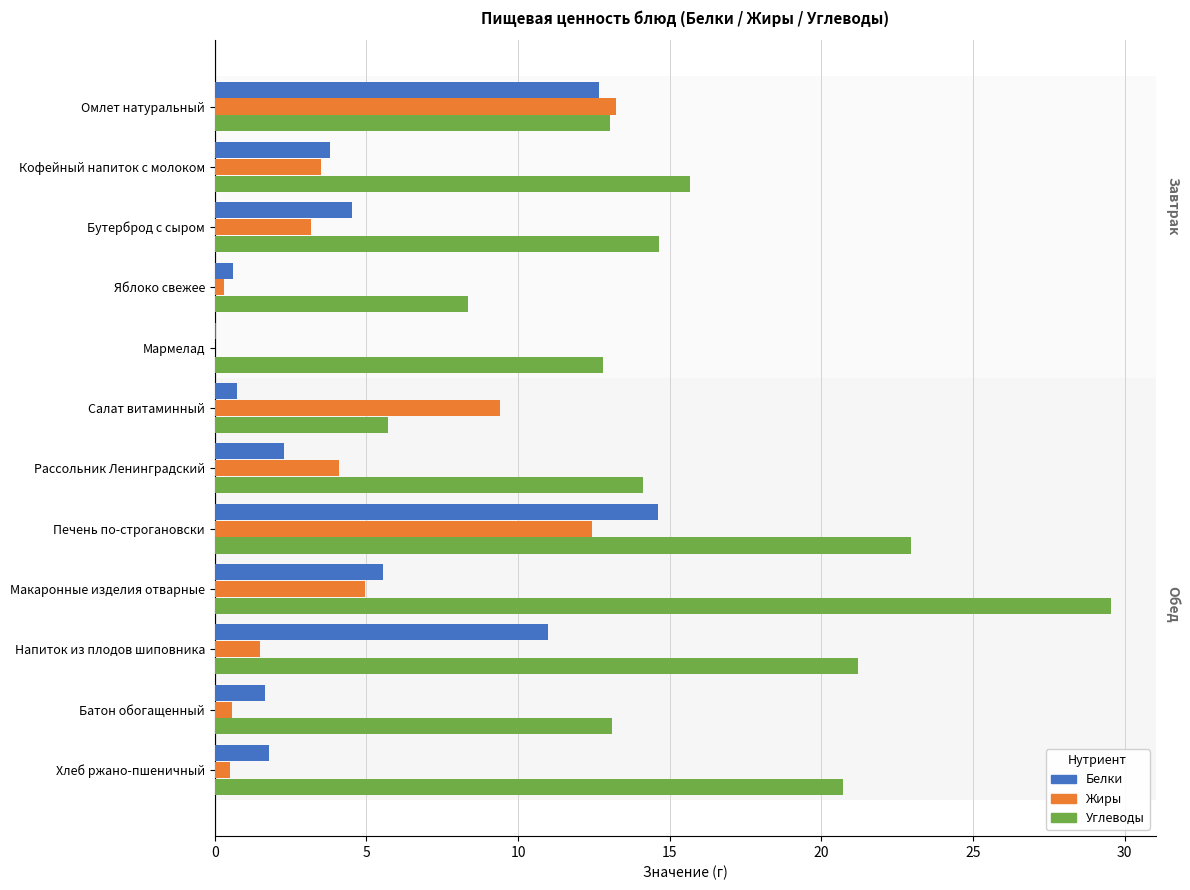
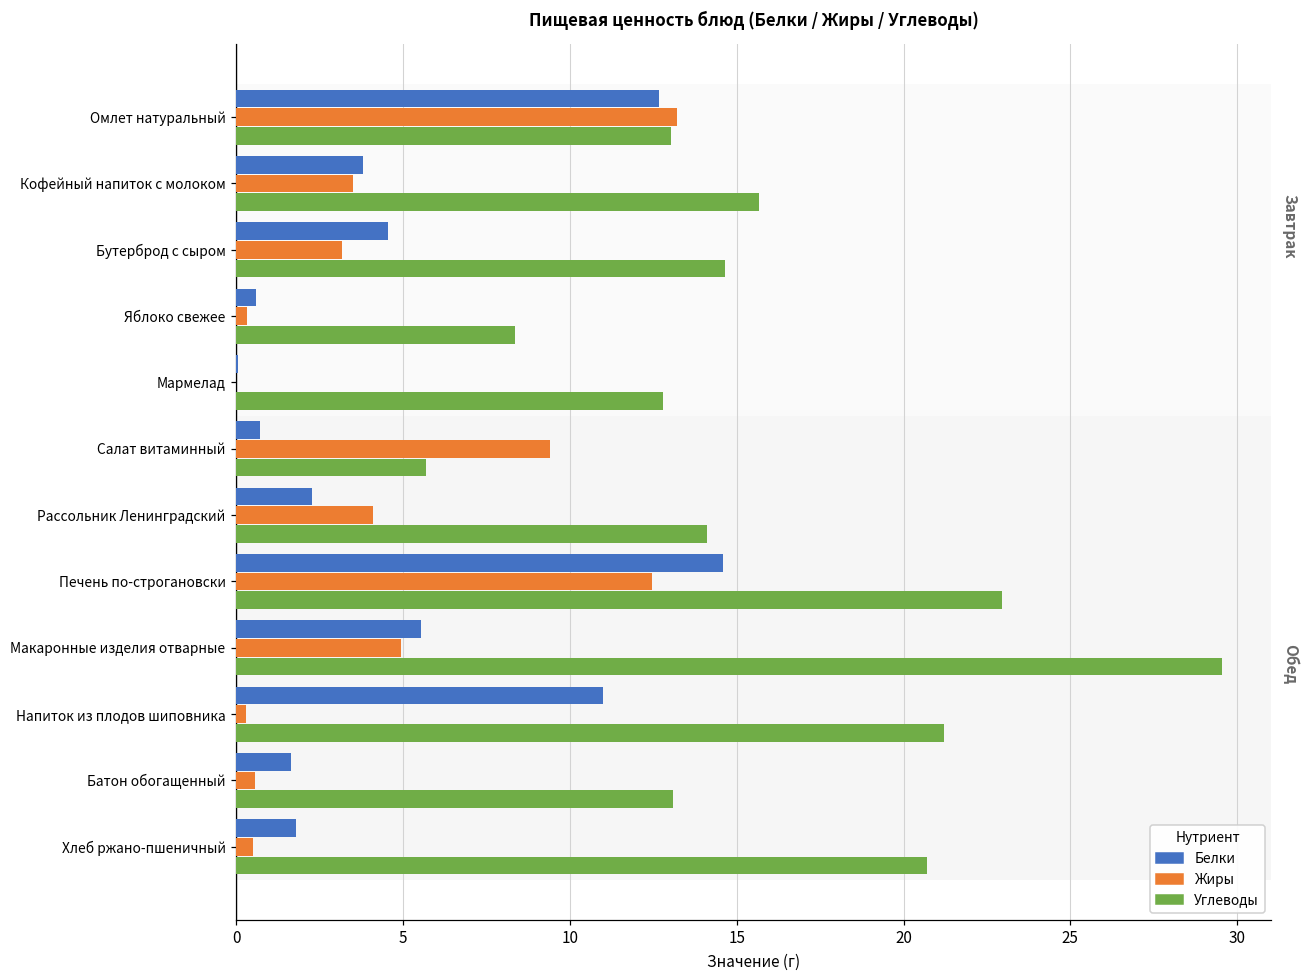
Жиры, Напиток из плодов шиповника: 1.5 -> 0.3
